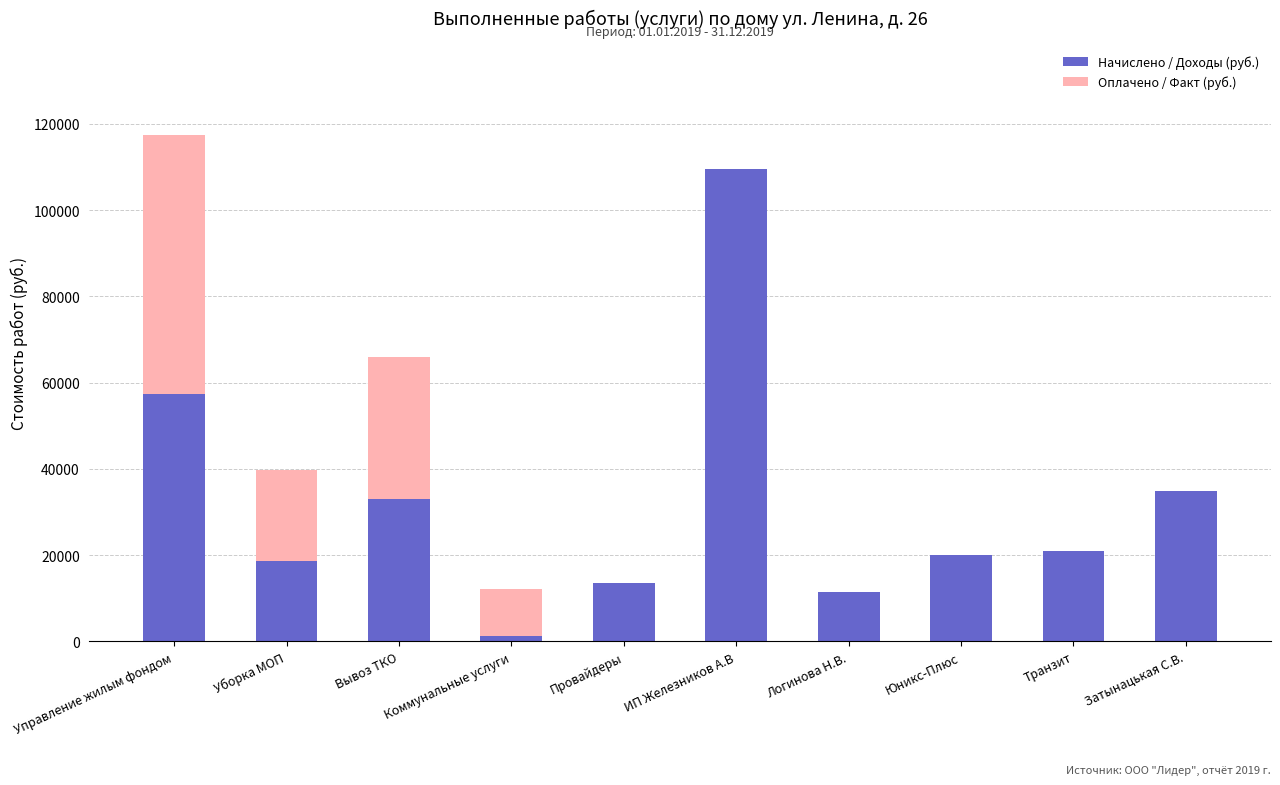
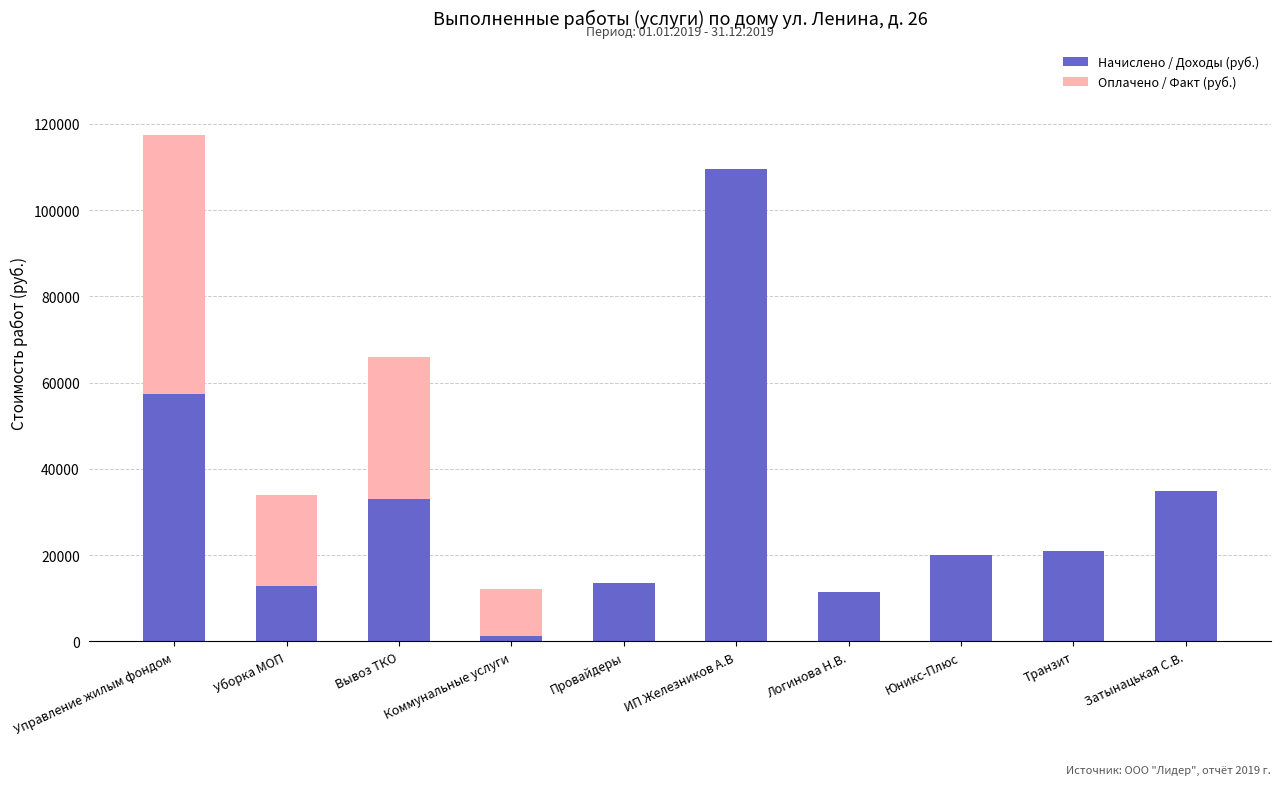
Начислено / Доходы (руб.), Уборка МОП: 19000 -> 13000
